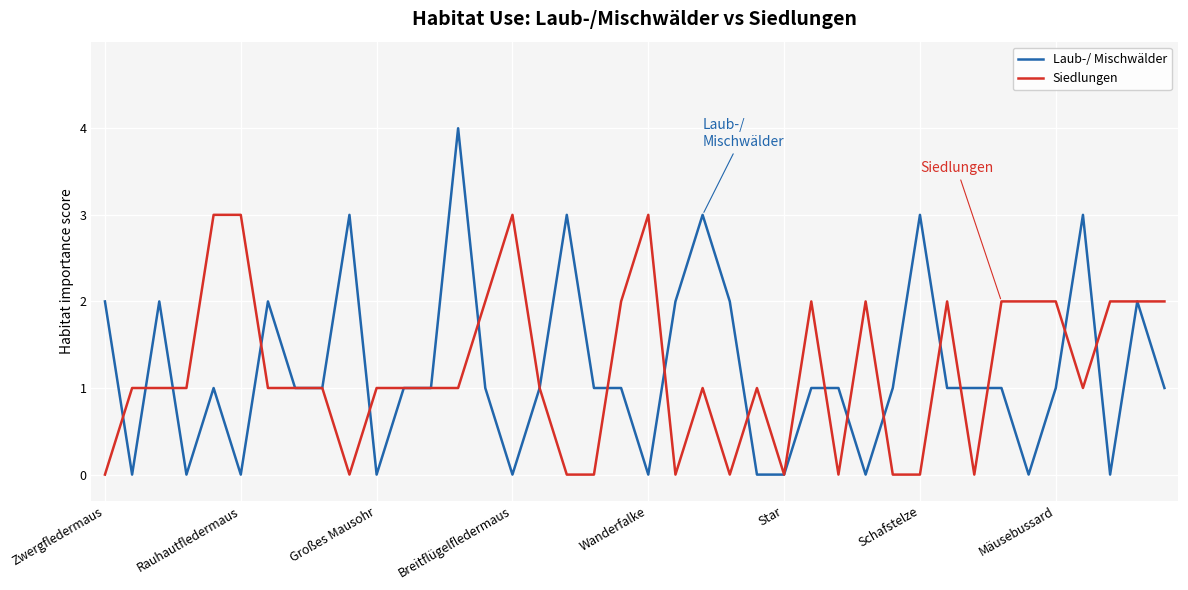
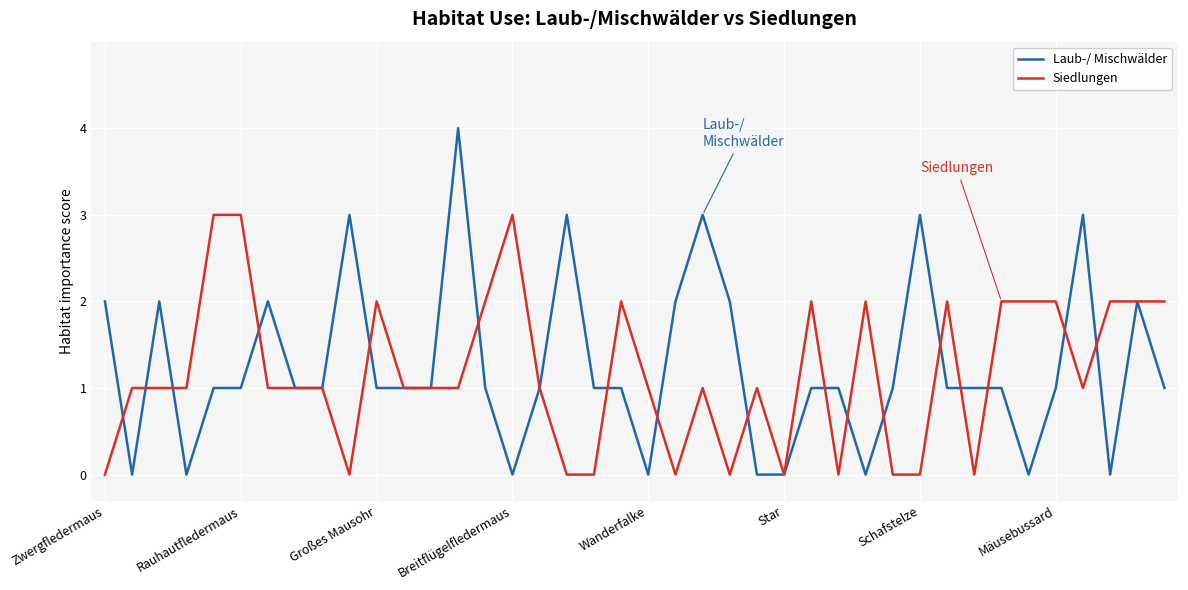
Laub-/ Mischwälder, Rauhautfledermaus: 0 -> 1
Laub-/ Mischwälder, Großes Mausohr: 0 -> 1
Siedlungen, Großes Mausohr: 1 -> 2
Siedlungen, Wanderfalke: 3 -> 1
